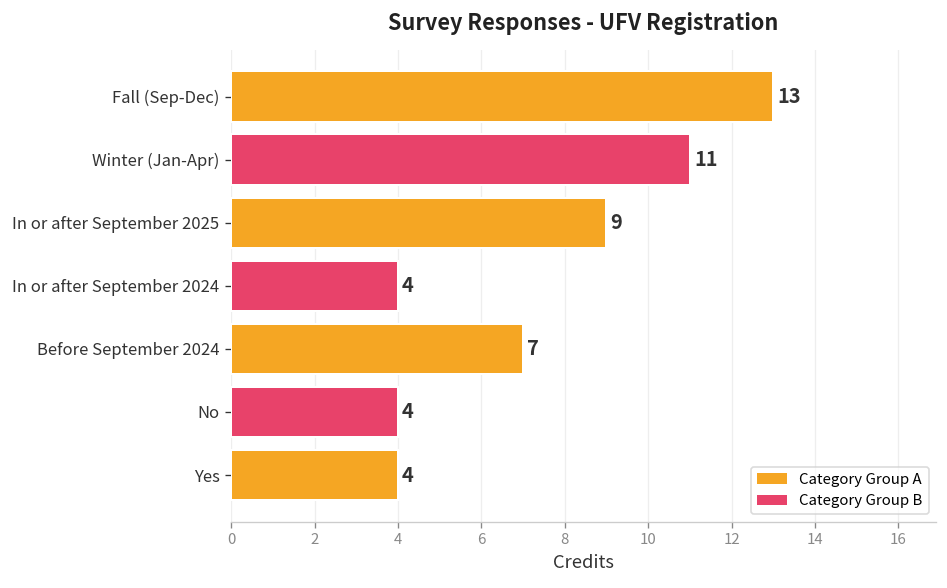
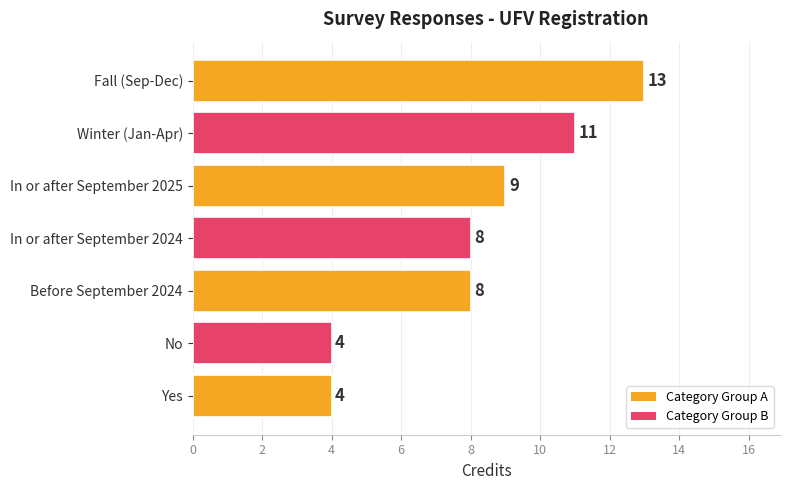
In or after September 2024: 4 -> 8
Before September 2024: 7 -> 8
